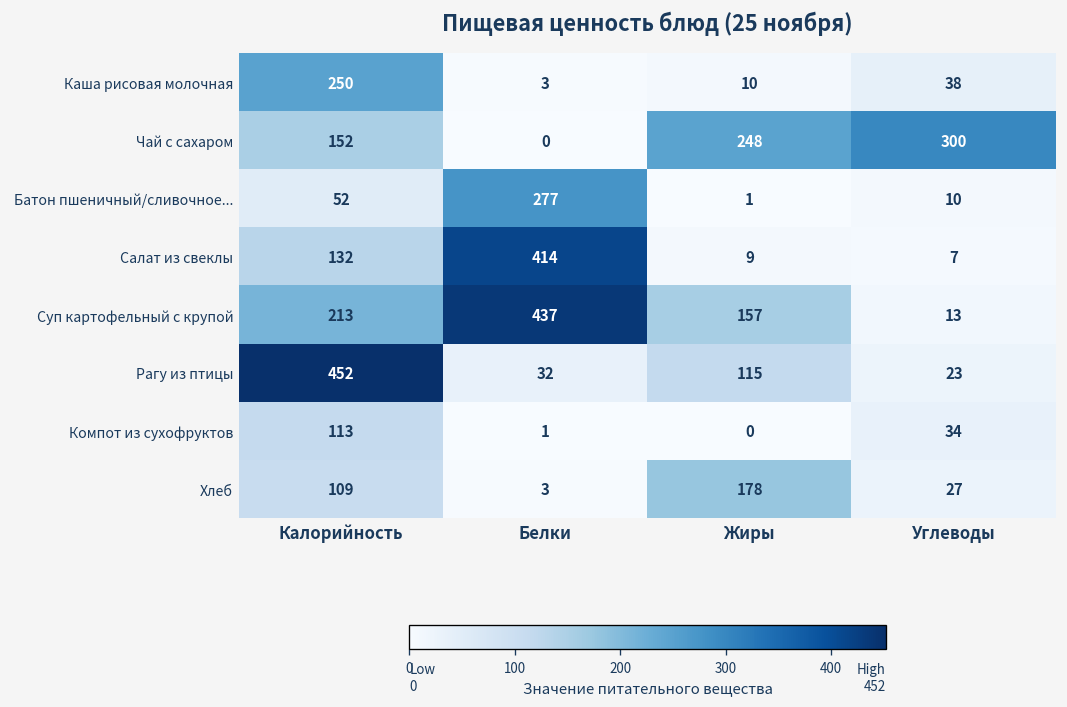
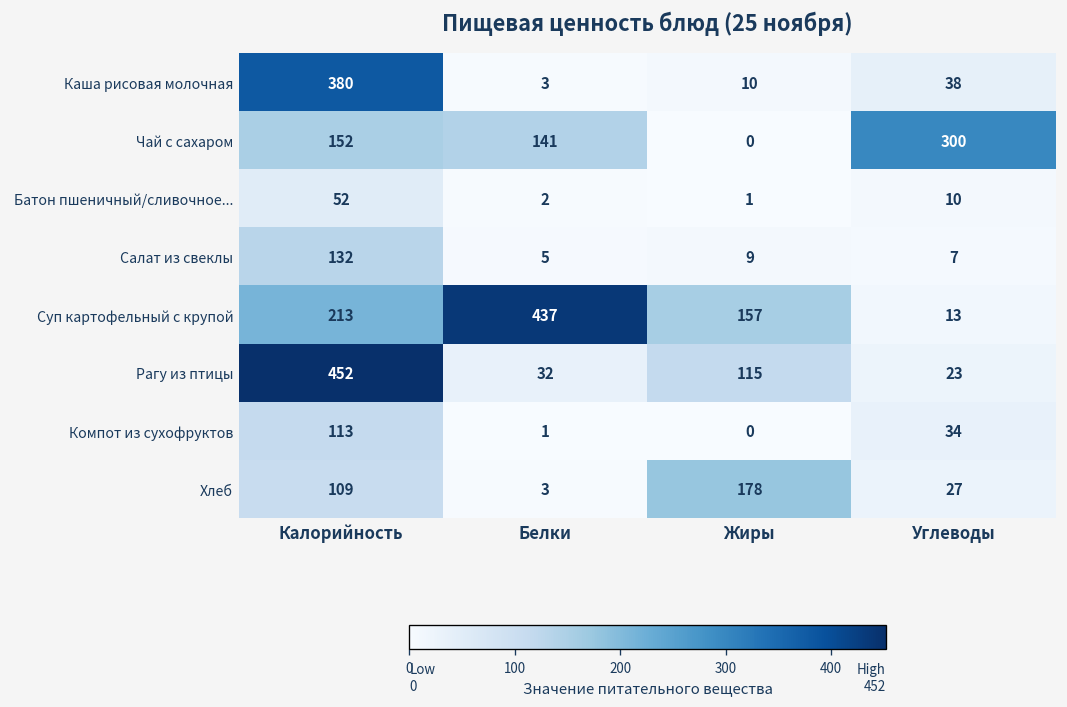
Каша рисовая молочная, Калорийность: 250 -> 380
Чай с сахаром, Белки: 0 -> 141
Чай с сахаром, Жиры: 248 -> 0
Батон пшеничный/сливочное..., Белки: 277 -> 2
Салат из свеклы, Белки: 414 -> 5
